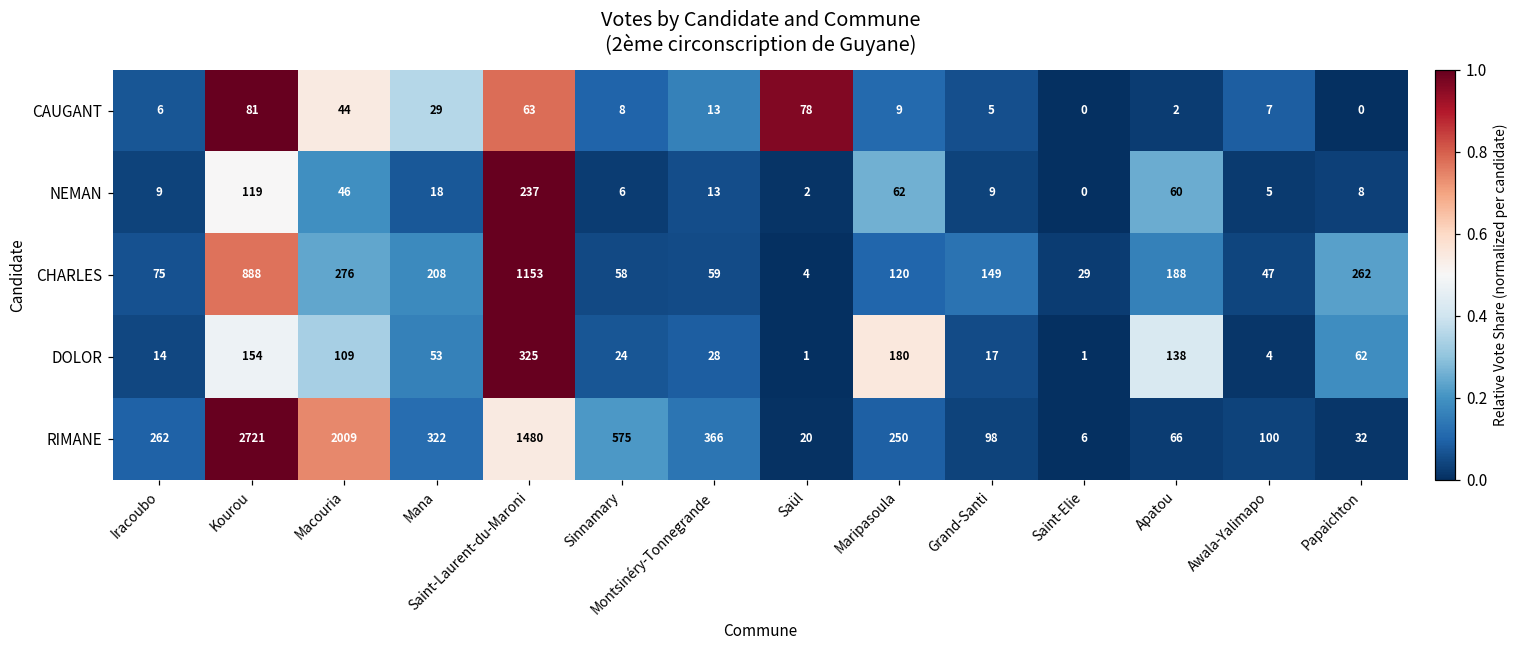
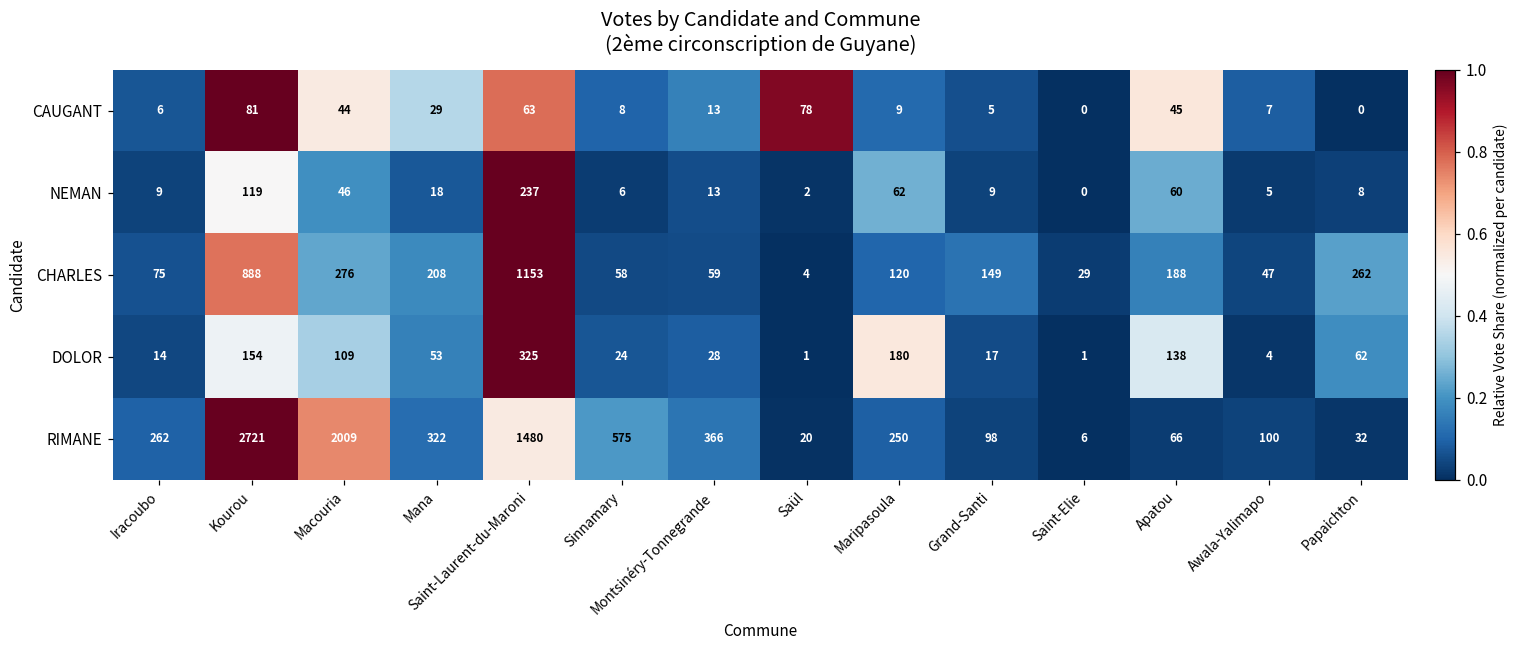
CAUGANT, Apatou: 2 -> 45
